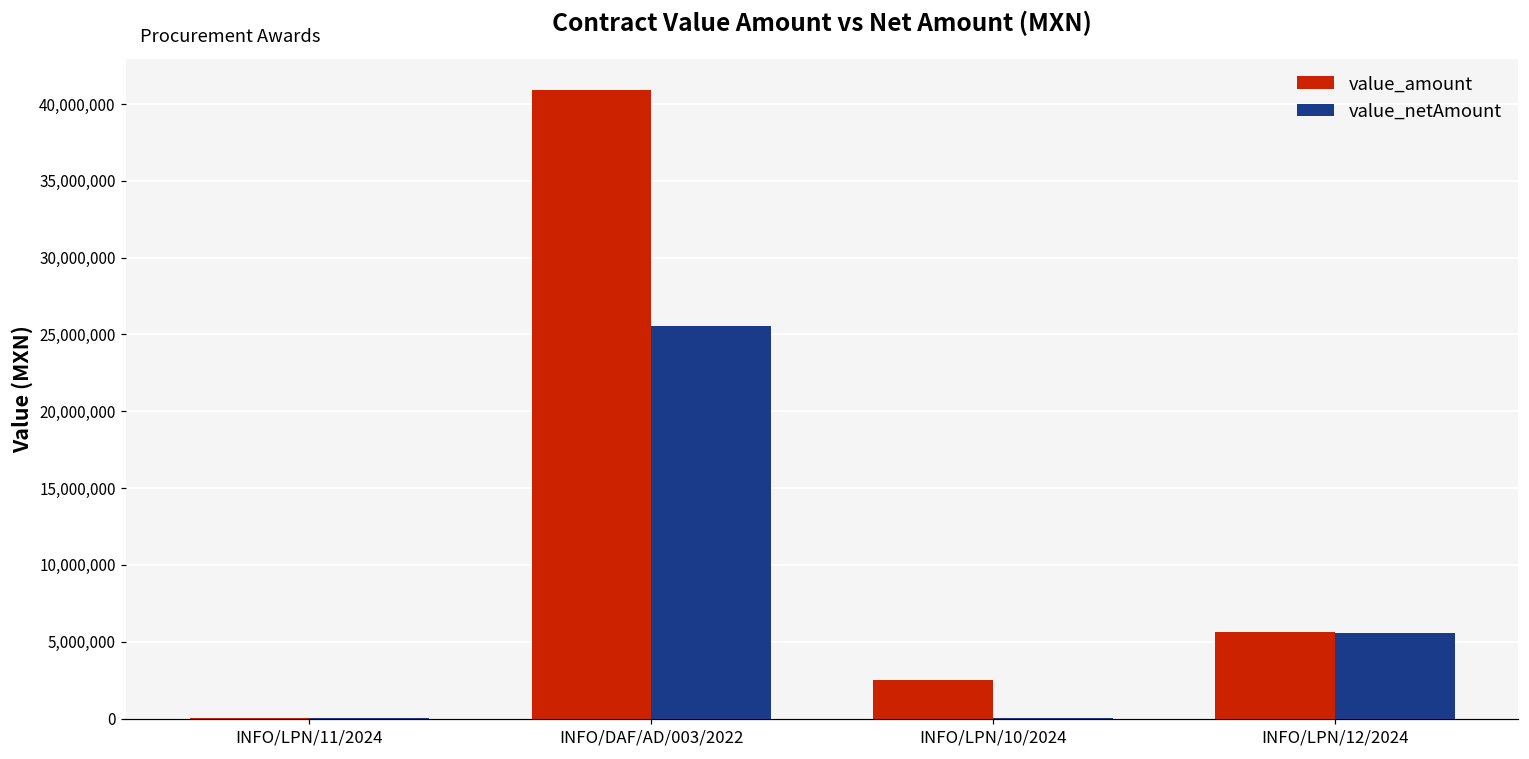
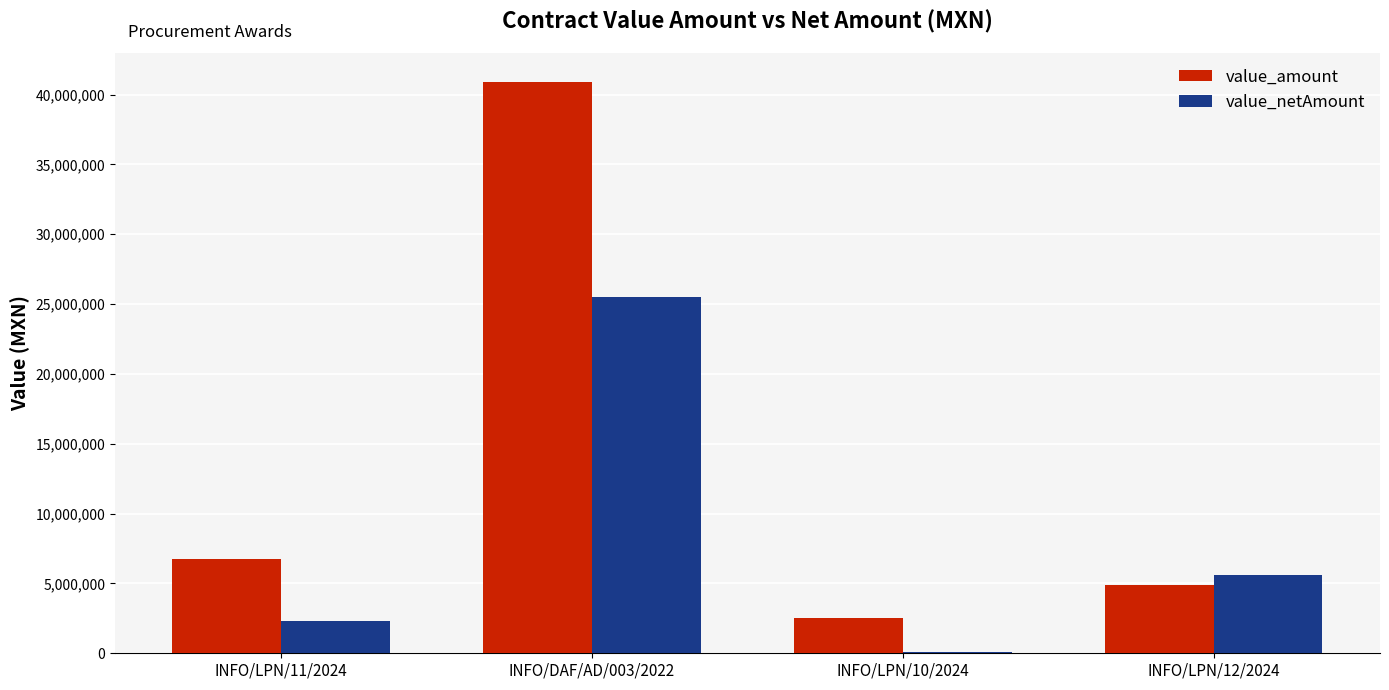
value_amount, INFO/LPN/11/2024: 0 -> 6,700,000
value_netAmount, INFO/LPN/11/2024: 0 -> 2,300,000
value_amount, INFO/LPN/12/2024: 5,600,000 -> 4,900,000
